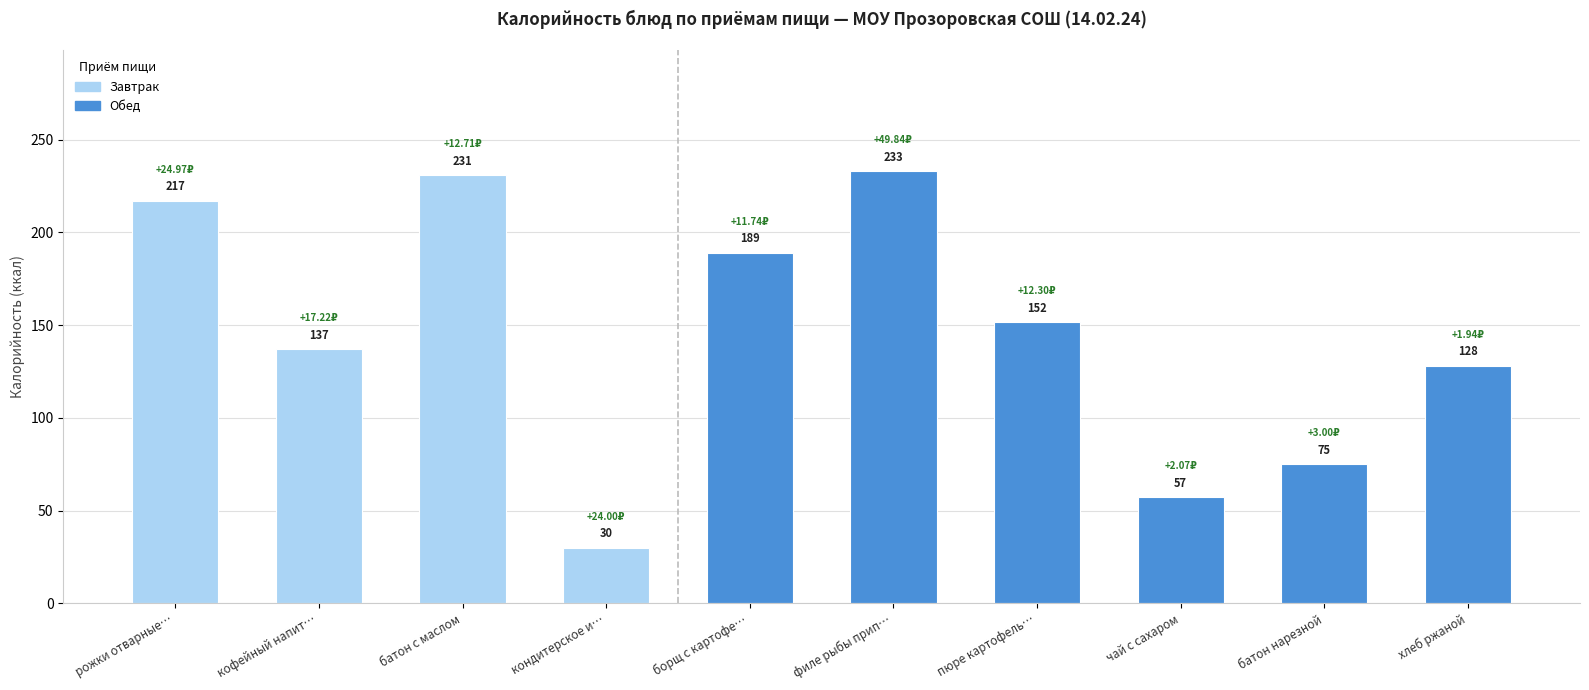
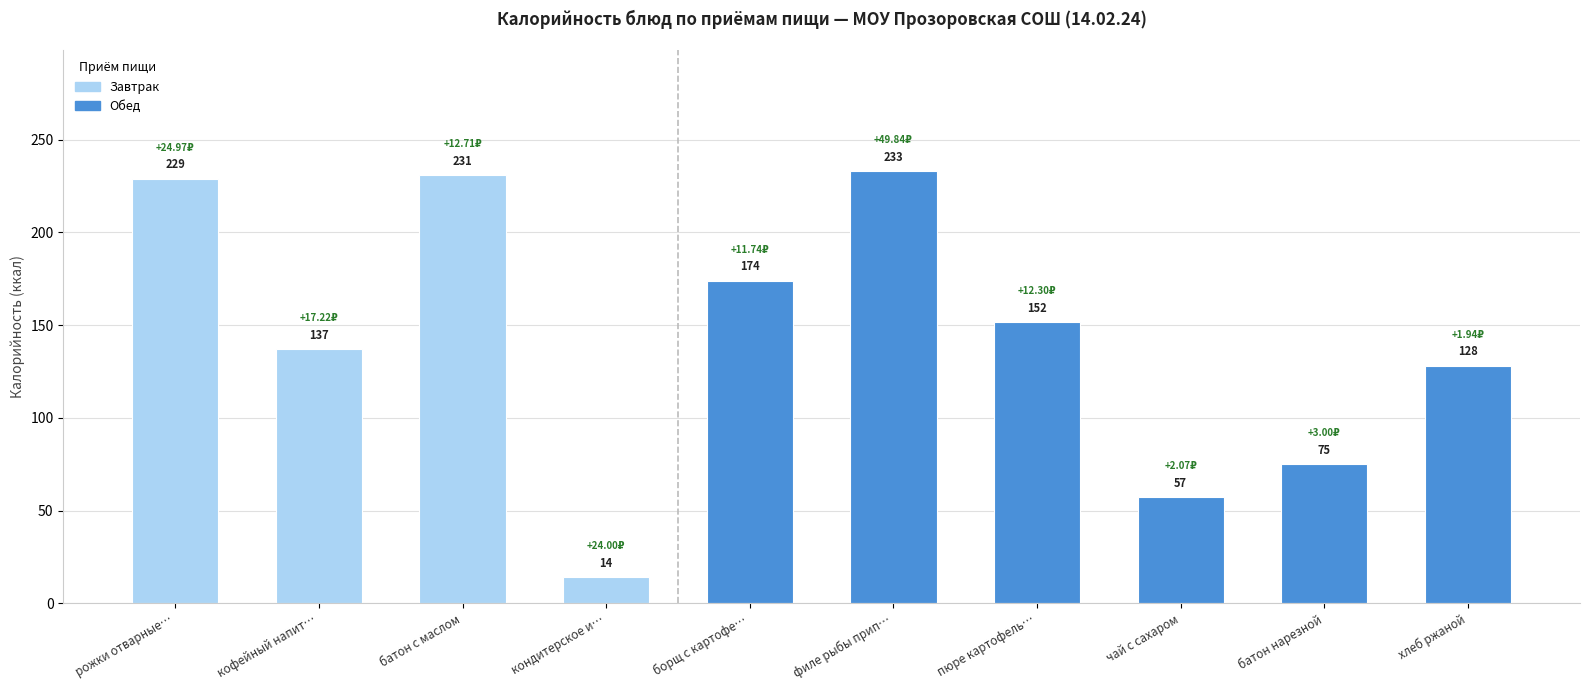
рожки отварные…: 217 -> 229
кондитерское и…: 30 -> 14
борщ с картофе…: 189 -> 174
